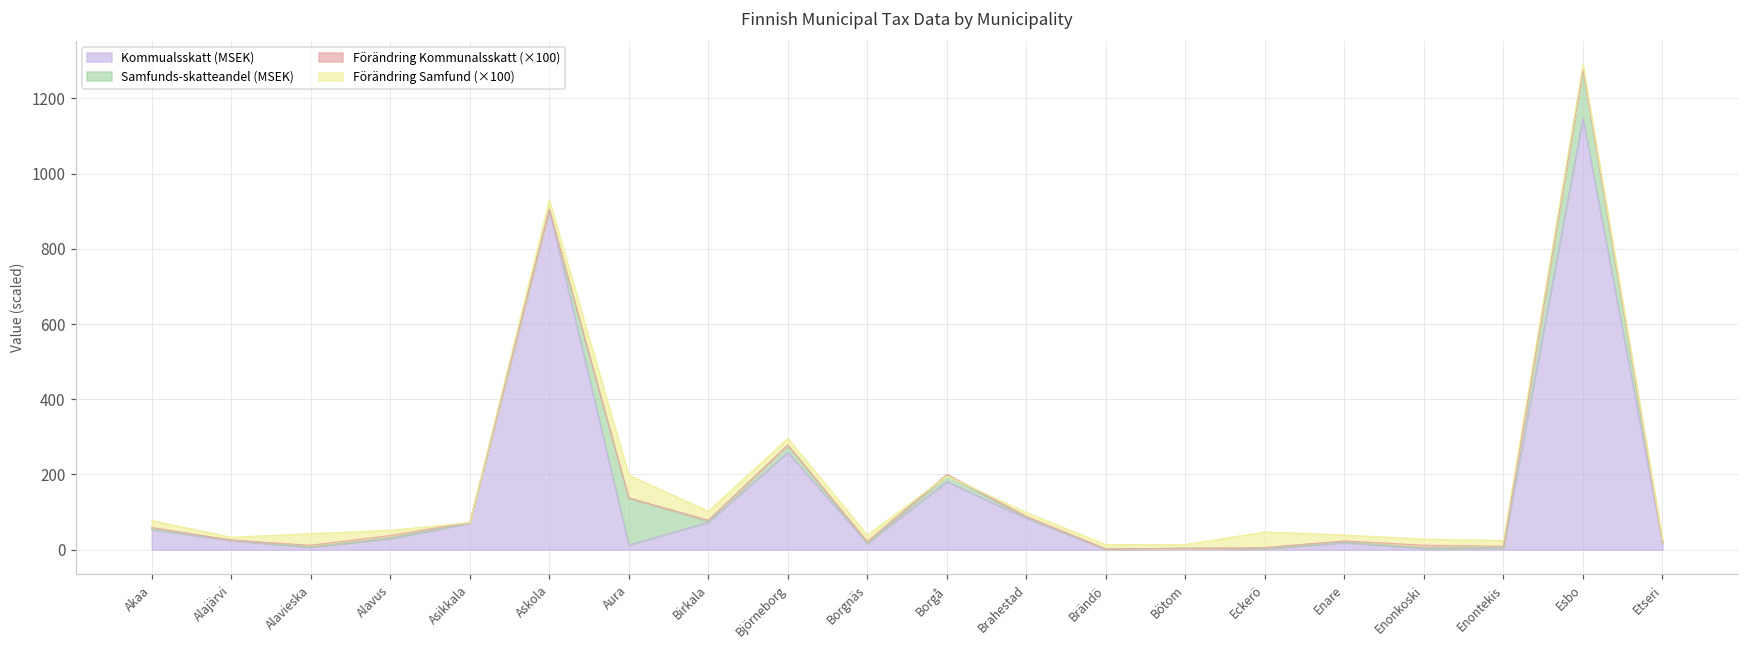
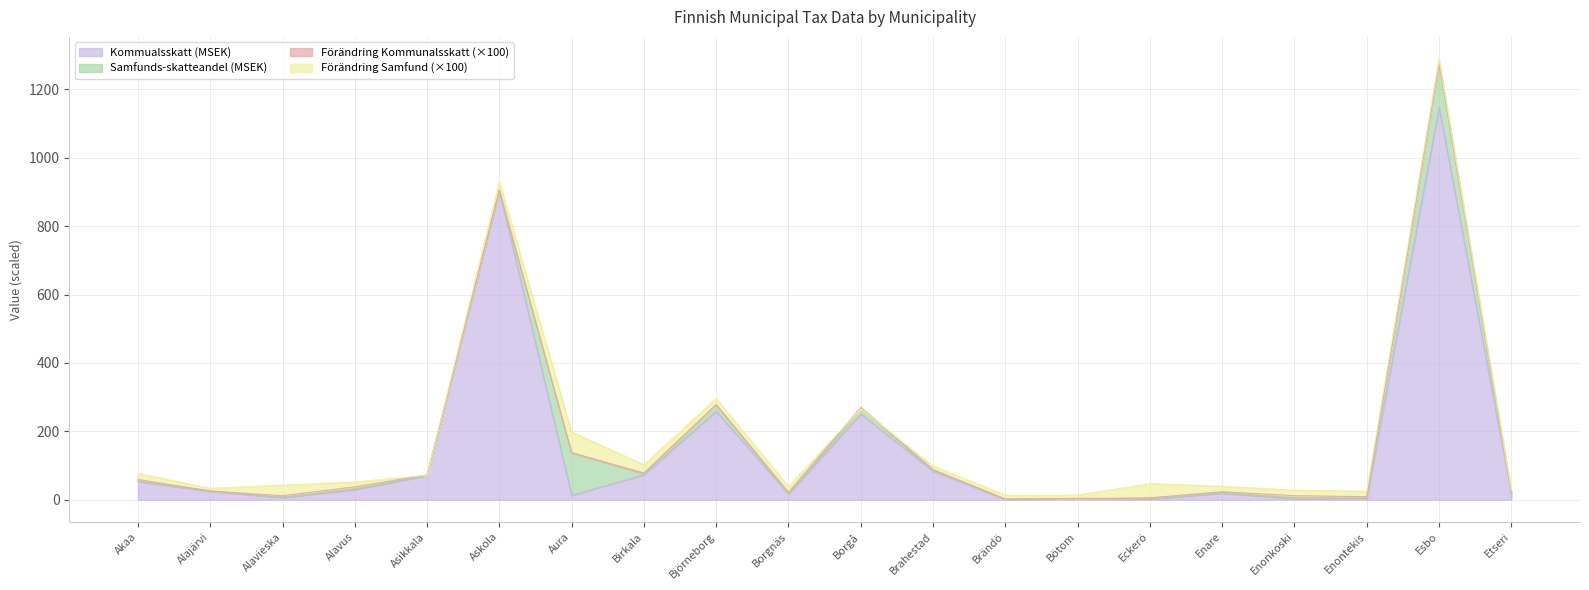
Kommualsskatt (MSEK), Borgå: 180 -> 250
